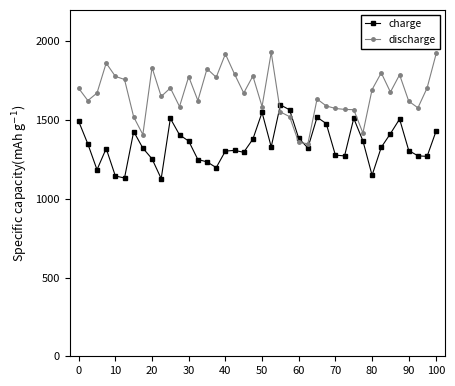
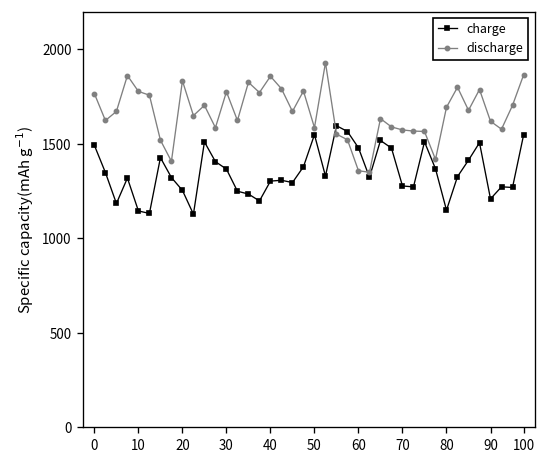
discharge, 0: 1700 -> 1770
discharge, 40: 1920 -> 1860
charge, 60: 1380 -> 1480
charge, 90: 1310 -> 1210
charge, 100: 1430 -> 1550
discharge, 100: 1920 -> 1860
